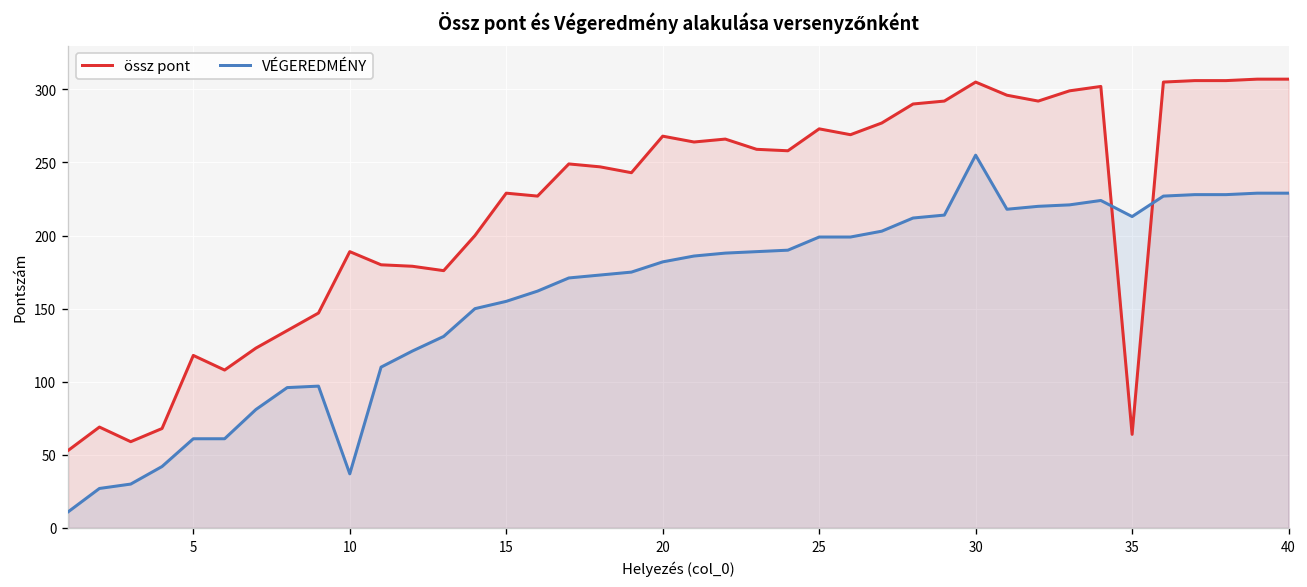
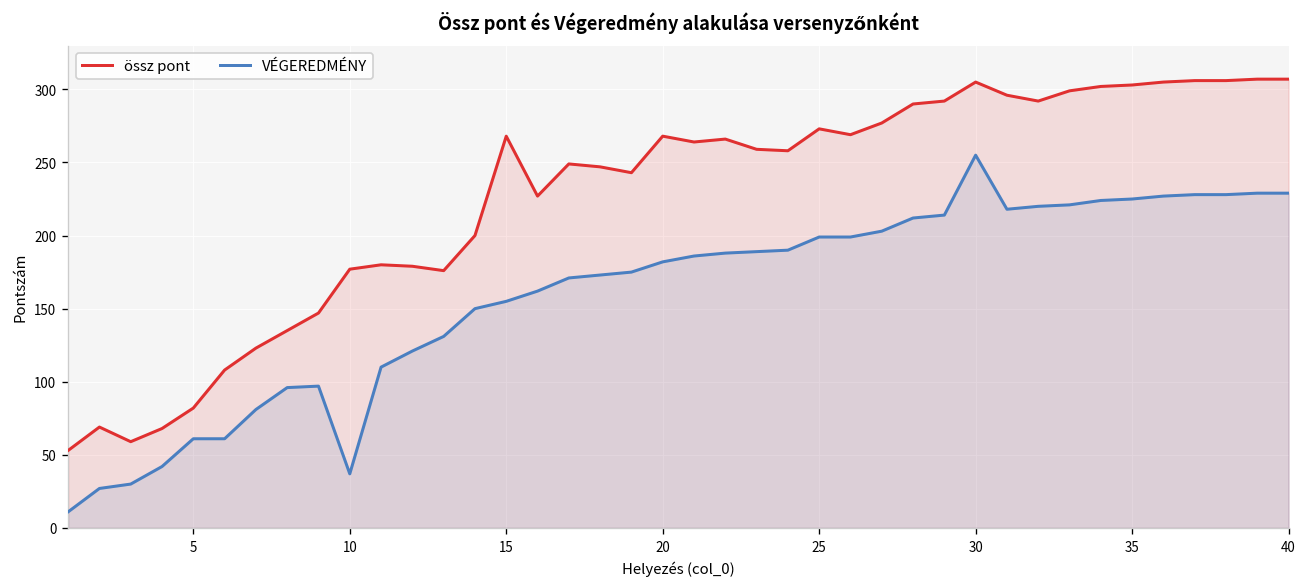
össz pont, 5: 118 -> 82
össz pont, 10: 189 -> 177
össz pont, 15: 229 -> 268
össz pont, 35: 64 -> 303
VÉGEREDMÉNY, 35: 213 -> 225
